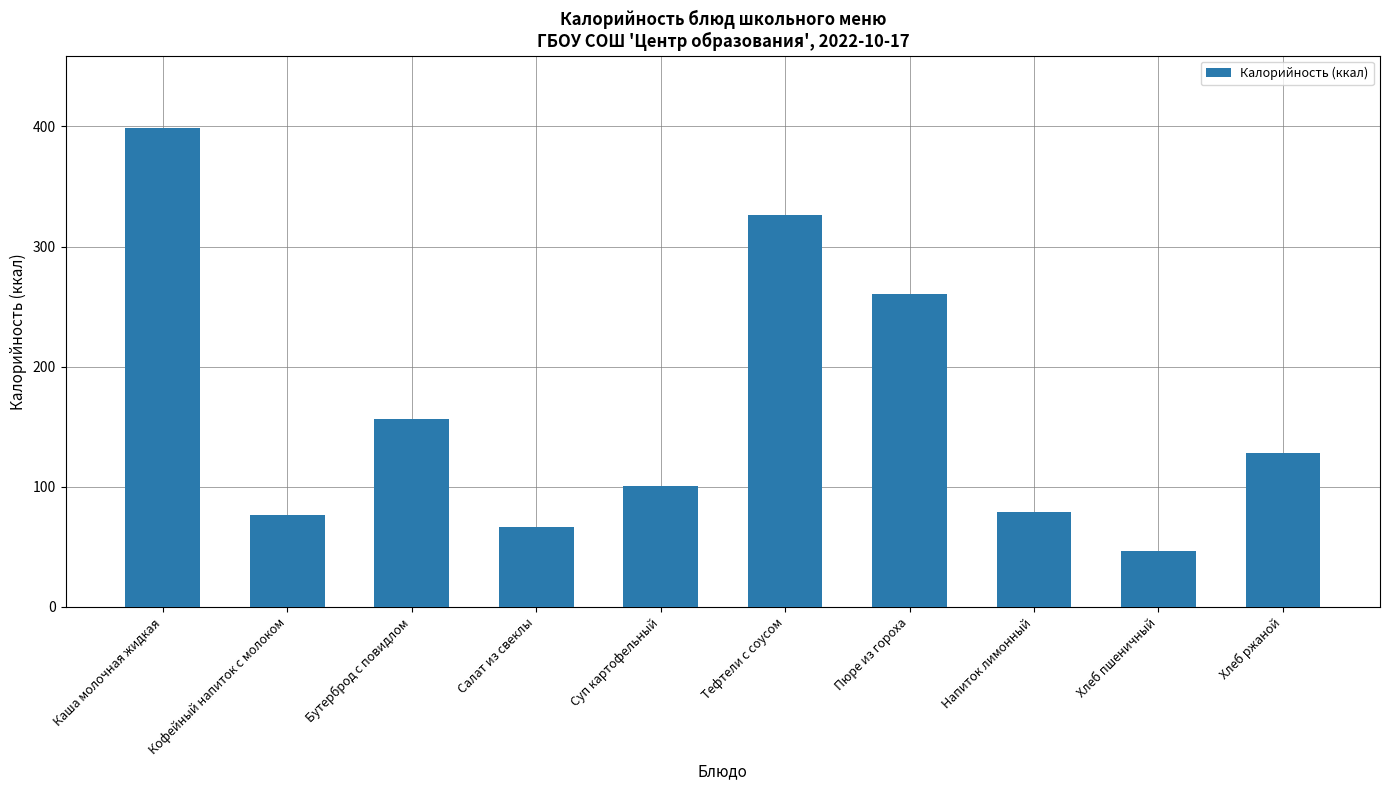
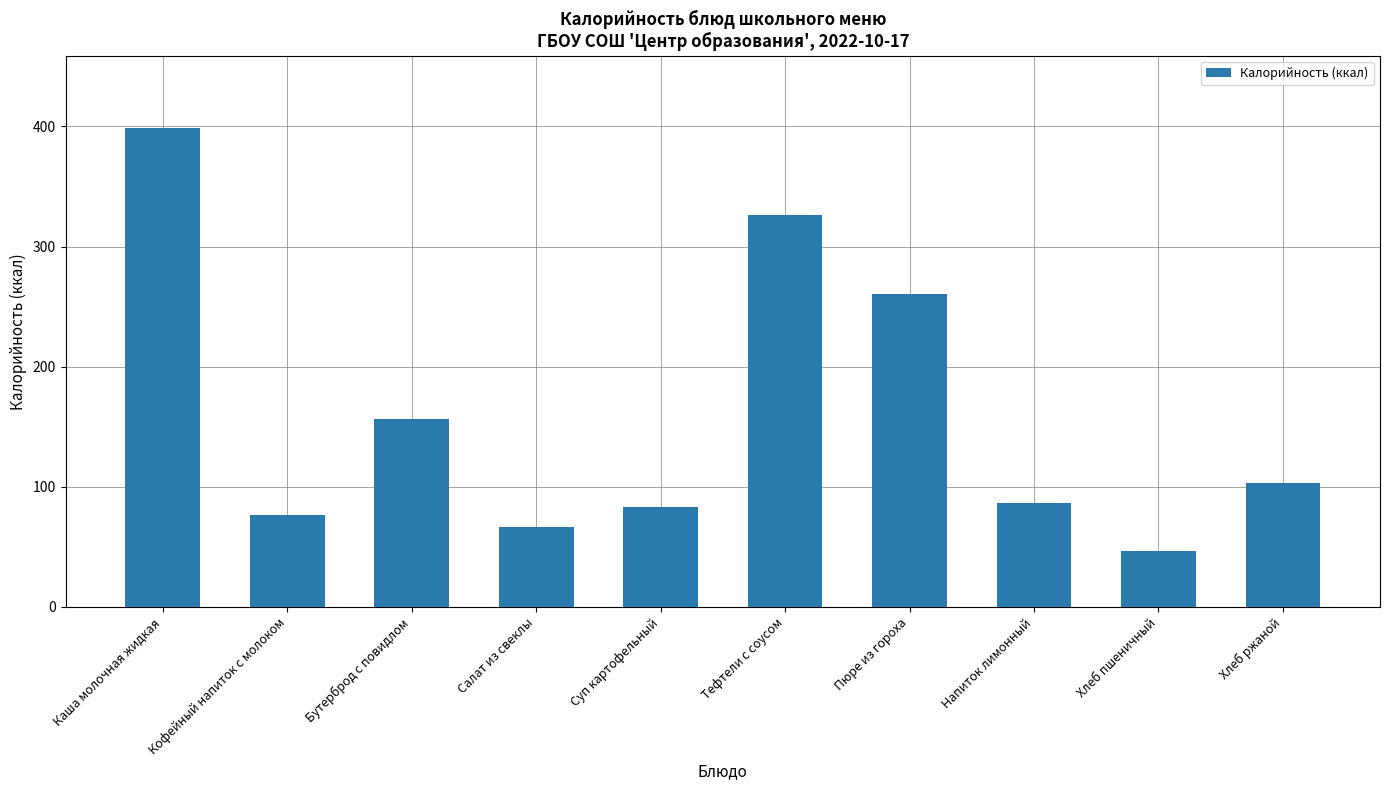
Суп картофельный: 100 -> 83
Напиток лимонный: 79 -> 86
Хлеб ржаной: 128 -> 103
